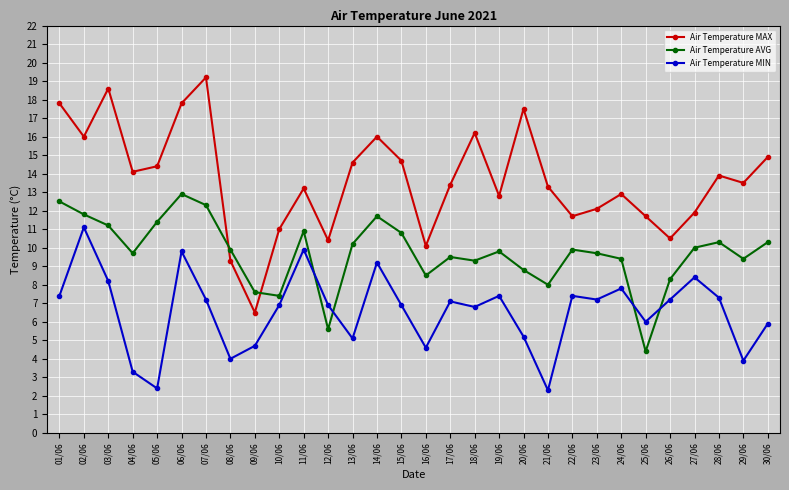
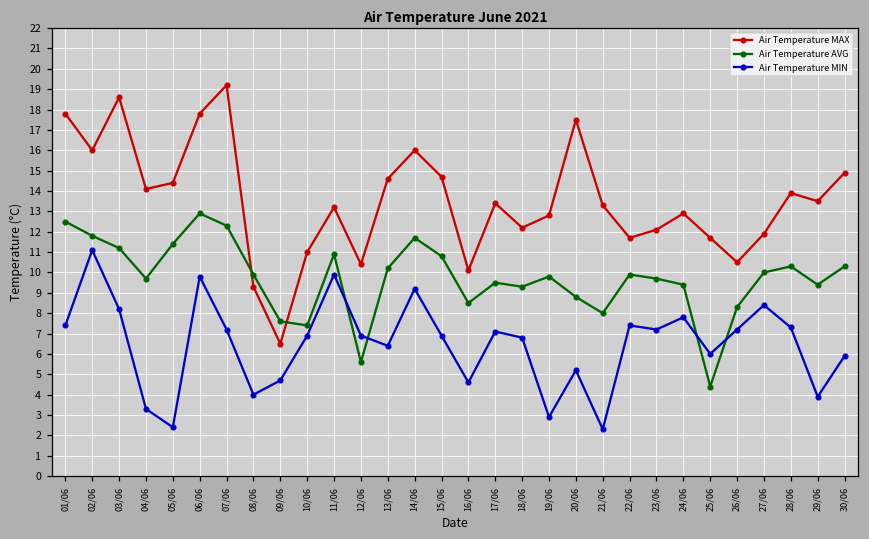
Air Temperature MIN, 13/06: 5.1 -> 6.4
Air Temperature MAX, 18/06: 16.2 -> 12.2
Air Temperature MIN, 19/06: 7.4 -> 2.9
